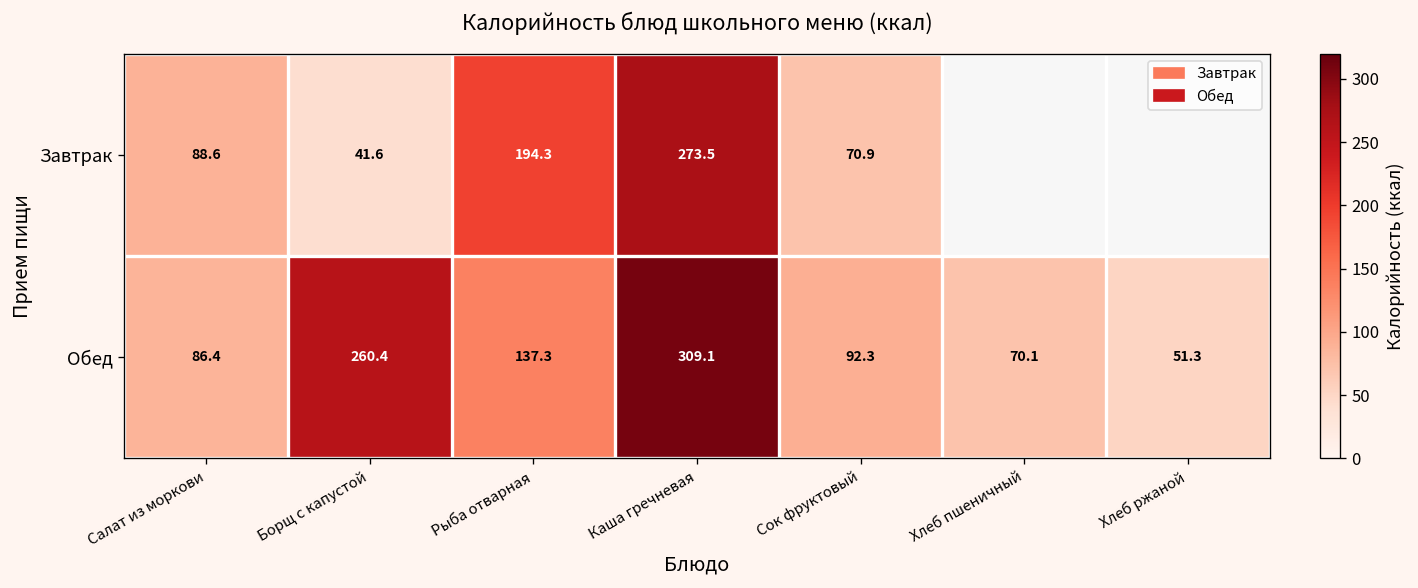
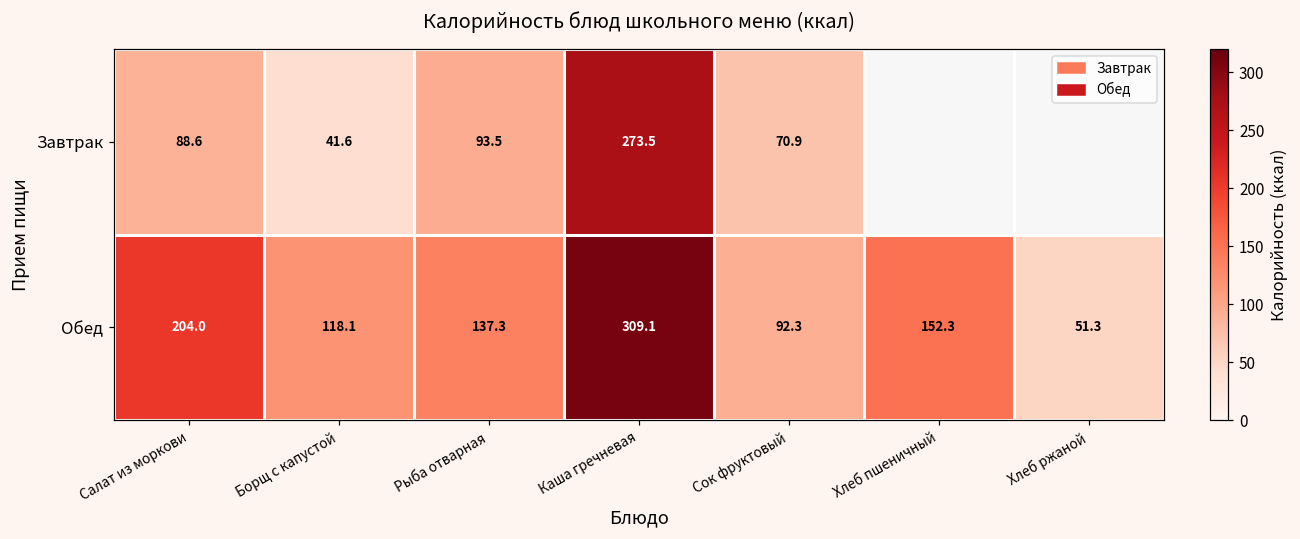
Завтрак, Рыба отварная: 194.3 -> 93.5
Обед, Салат из моркови: 86.4 -> 204.0
Обед, Борщ с капустой: 260.4 -> 118.1
Обед, Хлеб пшеничный: 70.1 -> 152.3
